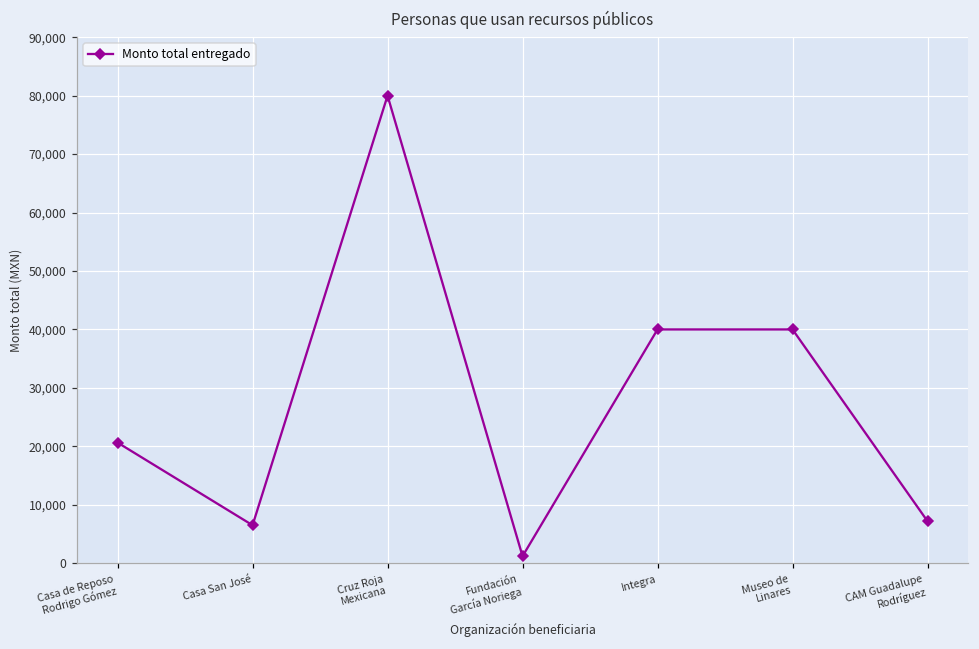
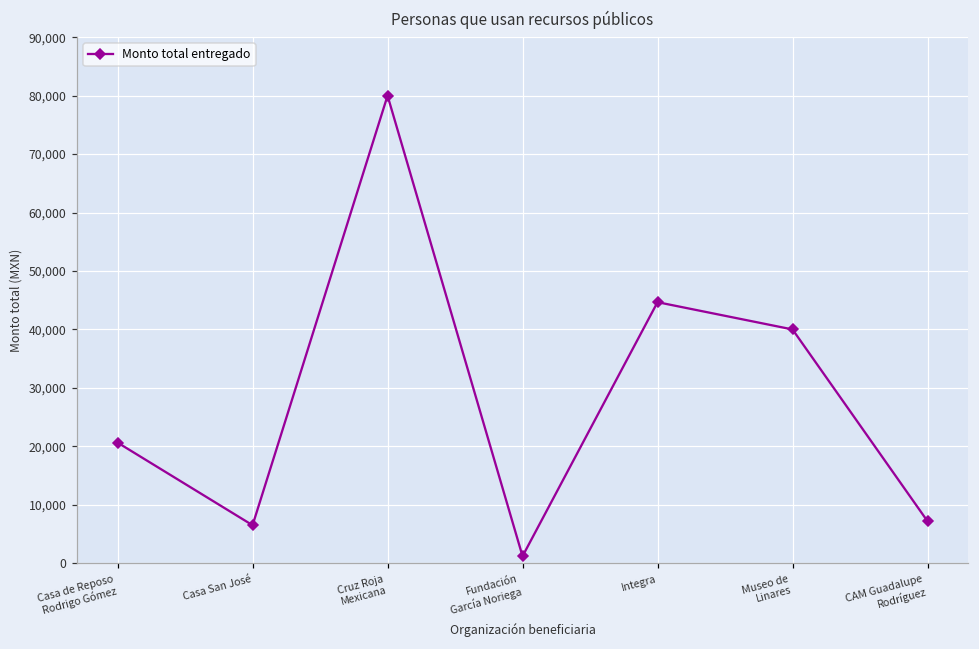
Integra: 40,000 -> 45,000
